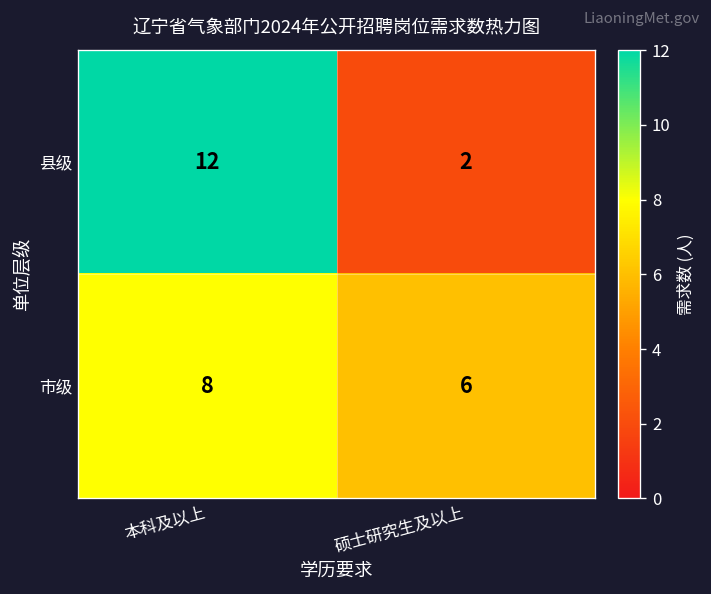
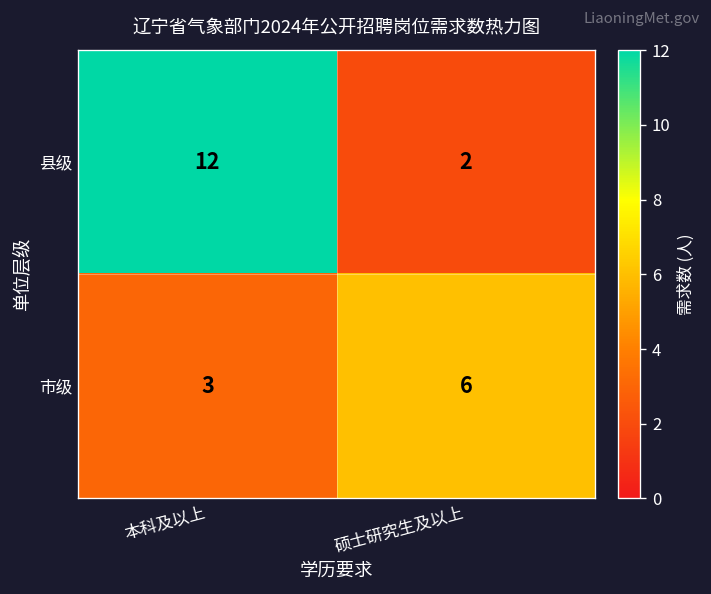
市级, 本科及以上: 8 -> 3
